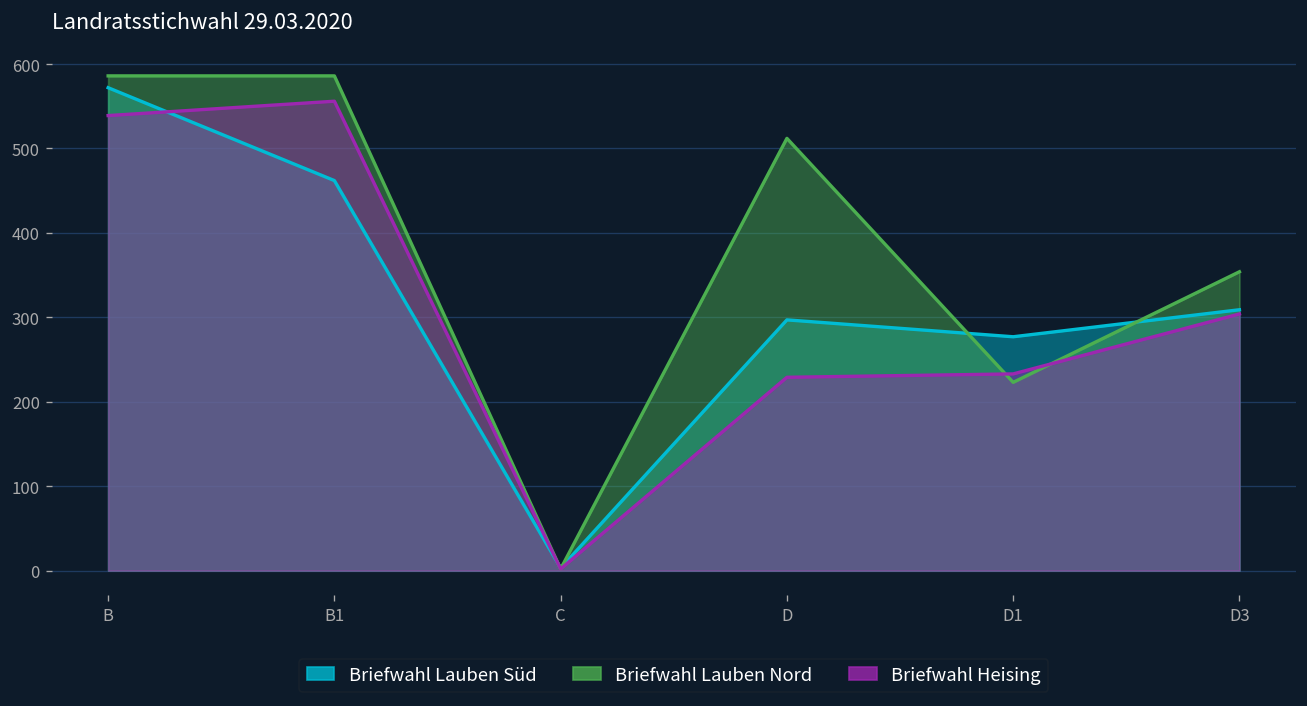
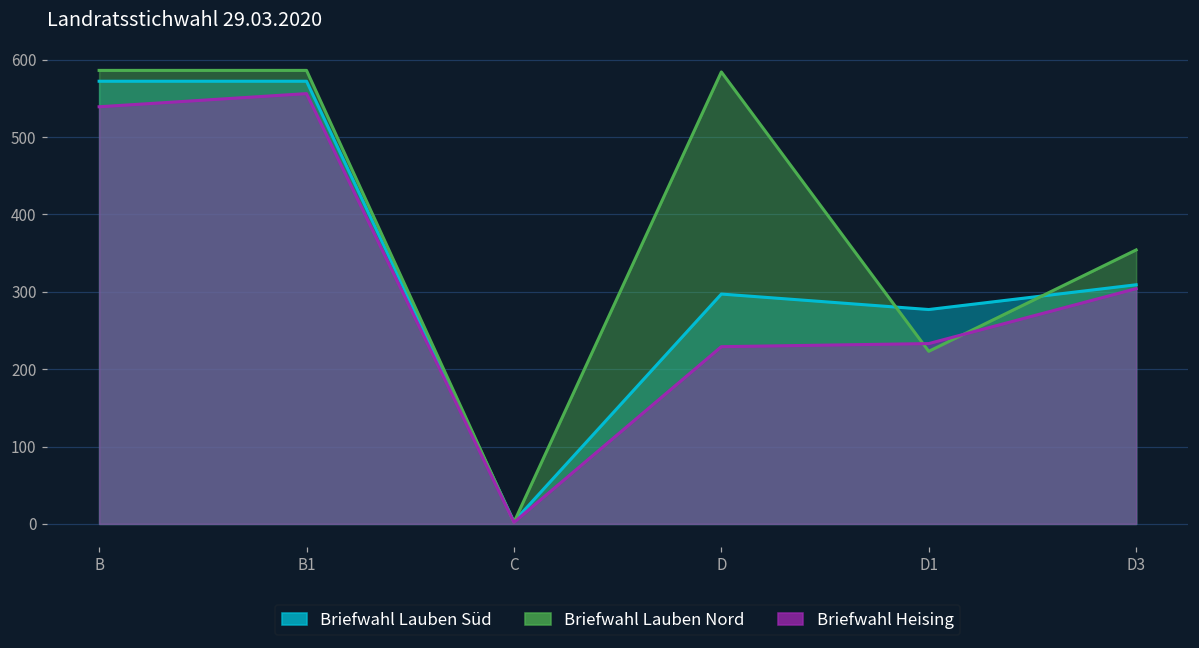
Briefwahl Lauben Süd, B1: 460 -> 570
Briefwahl Lauben Nord, D: 510 -> 580
